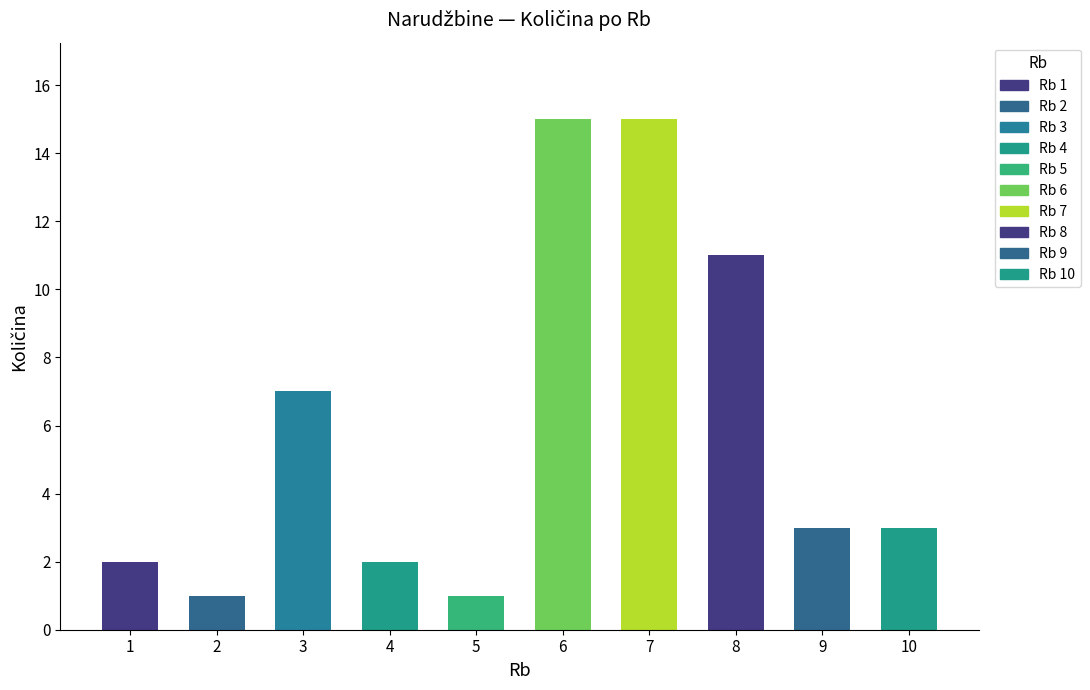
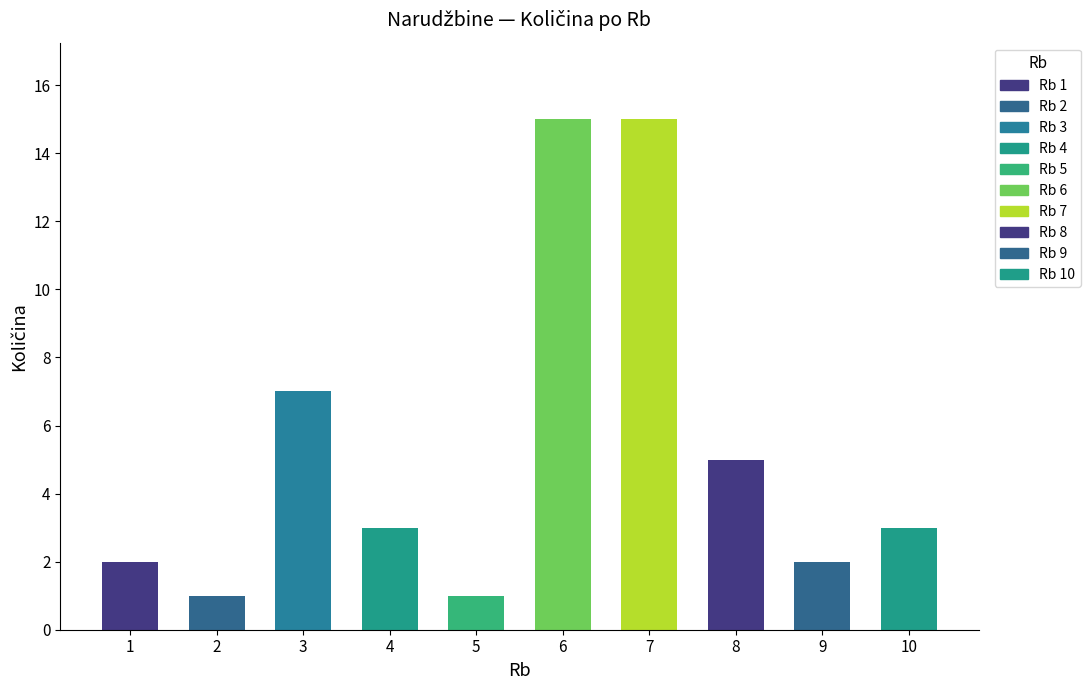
4: 2 -> 3
8: 11 -> 5
9: 3 -> 2
